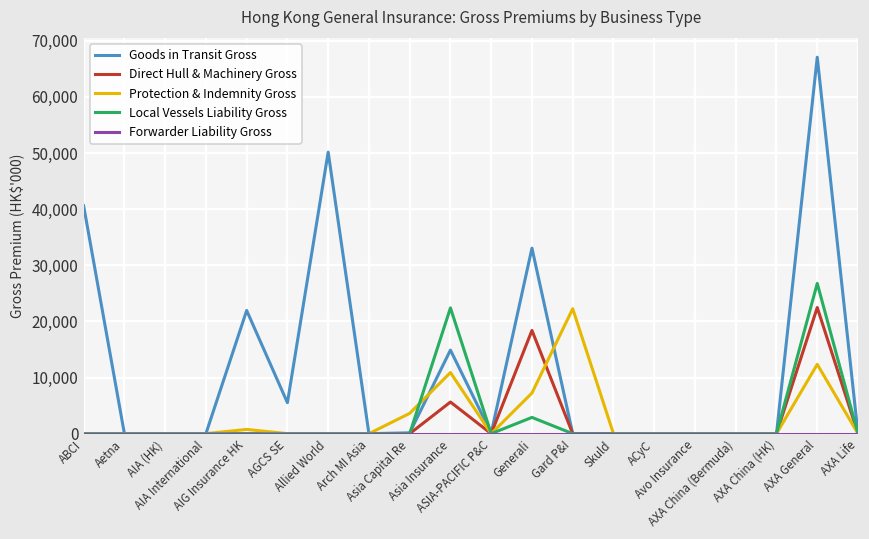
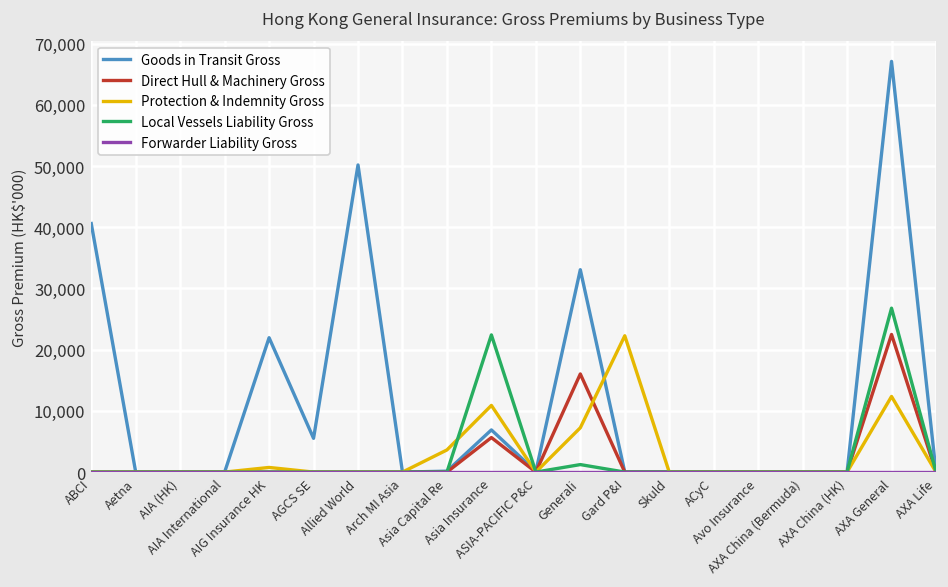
Goods in Transit Gross, Asia Insurance: 15,000 -> 7,000
Direct Hull & Machinery Gross, Generali: 18,000 -> 16,000
Local Vessels Liability Gross, Generali: 3,000 -> 1,000
